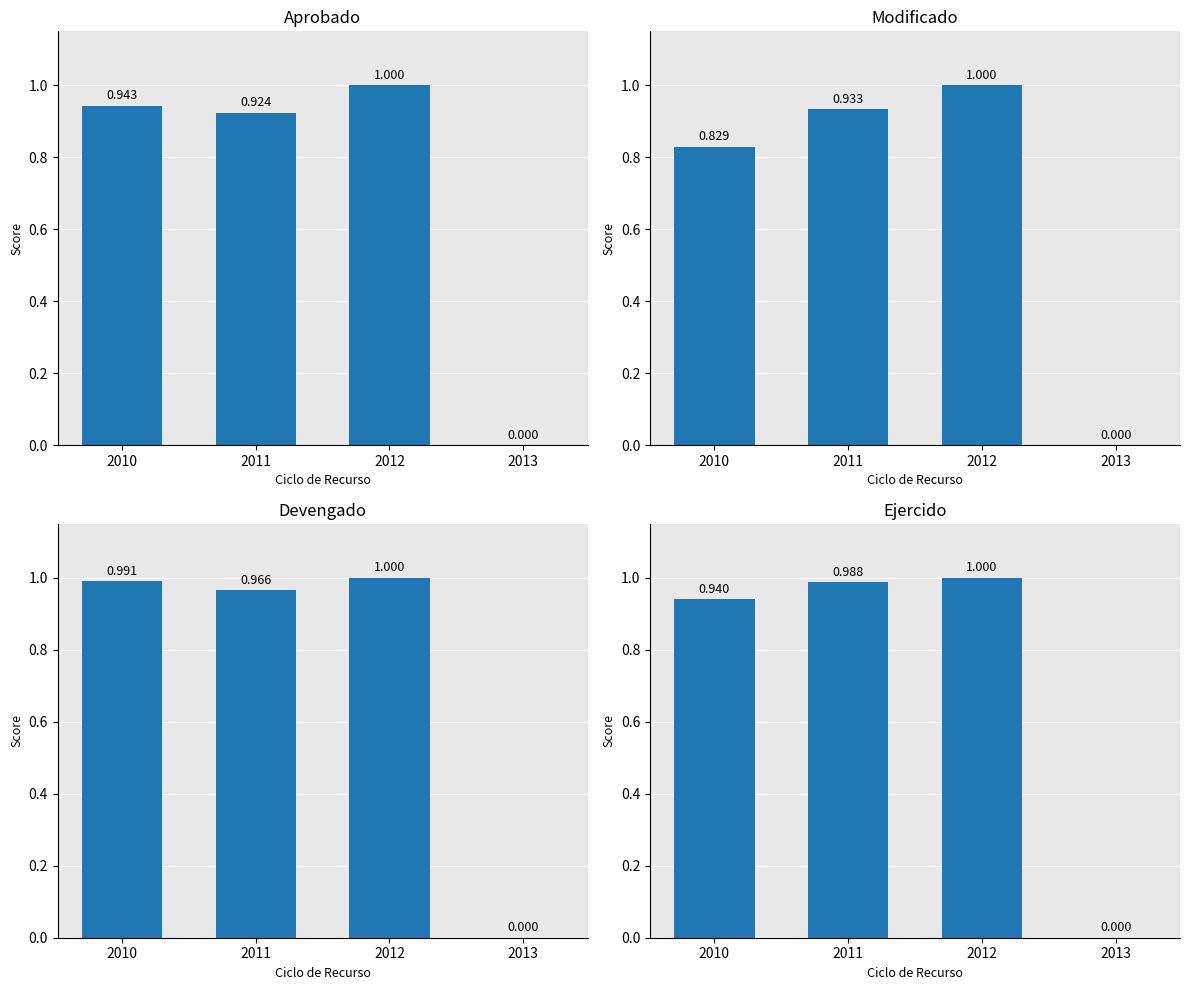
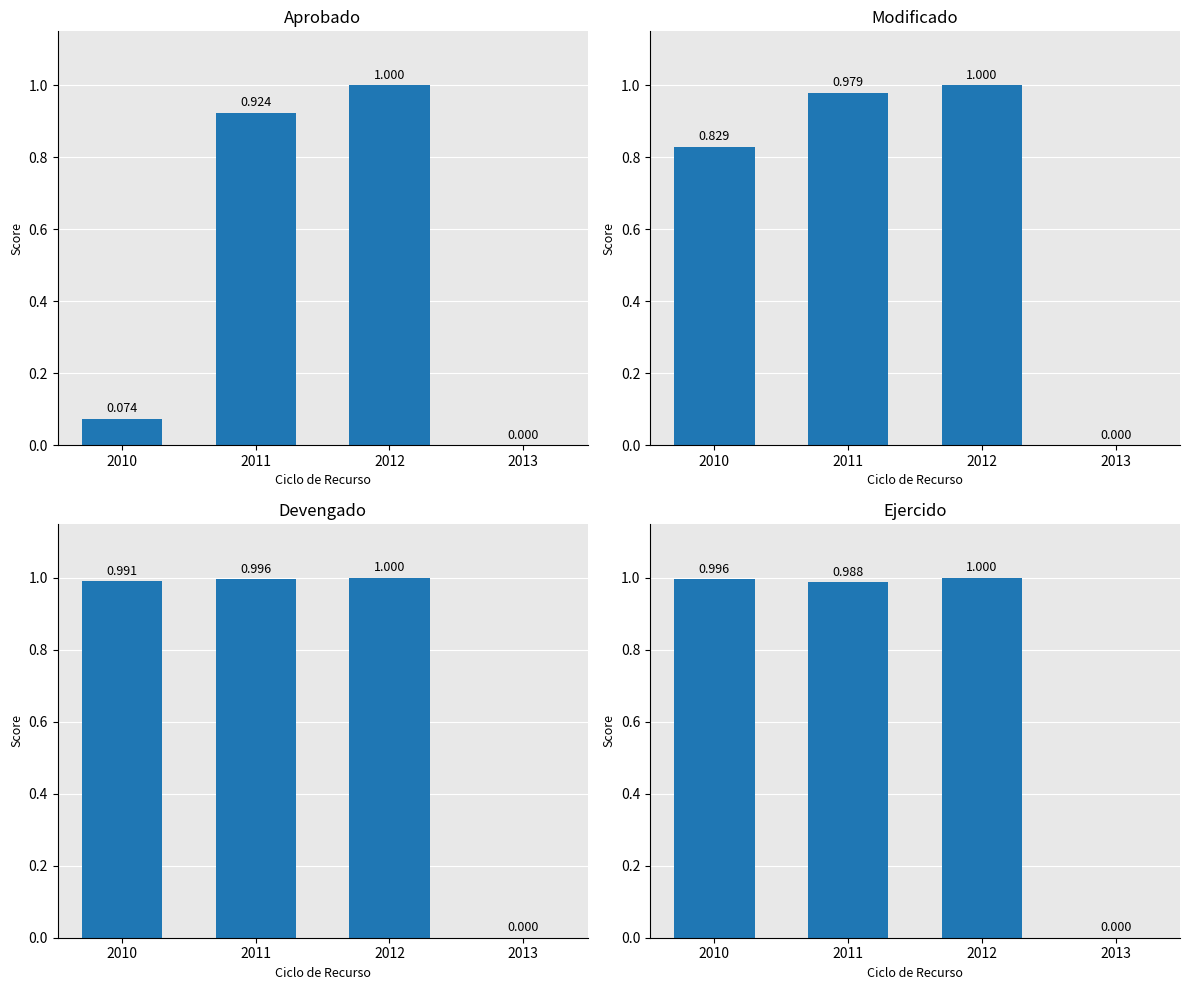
Aprobado, 2010: 0.943 -> 0.074
Modificado, 2011: 0.933 -> 0.979
Devengado, 2011: 0.966 -> 0.996
Ejercido, 2010: 0.940 -> 0.996
